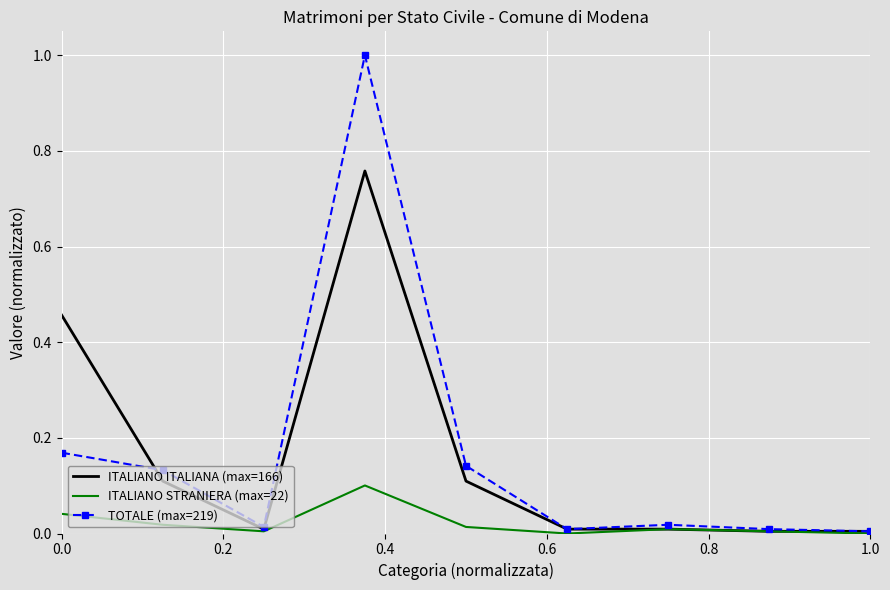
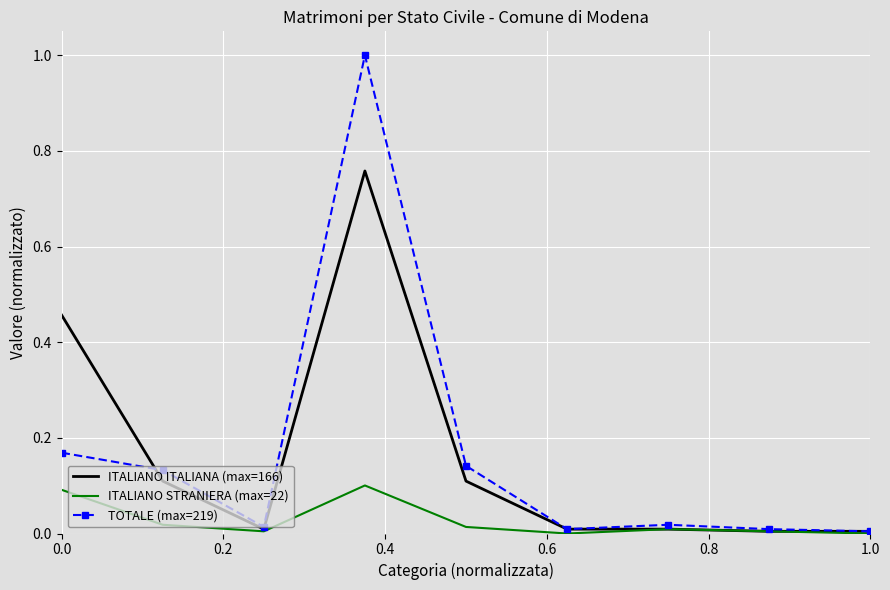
ITALIANO STRANIERA (max=22), 0.0: 0.04 -> 0.09
